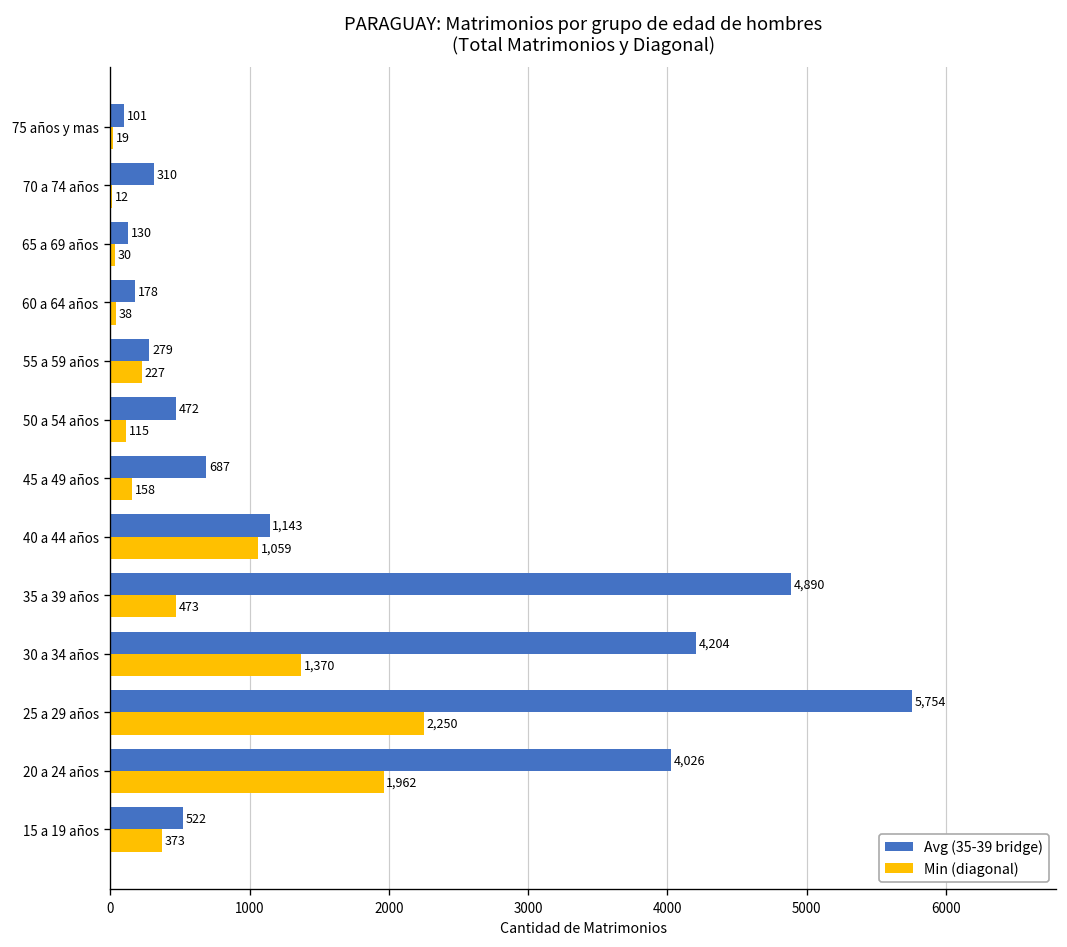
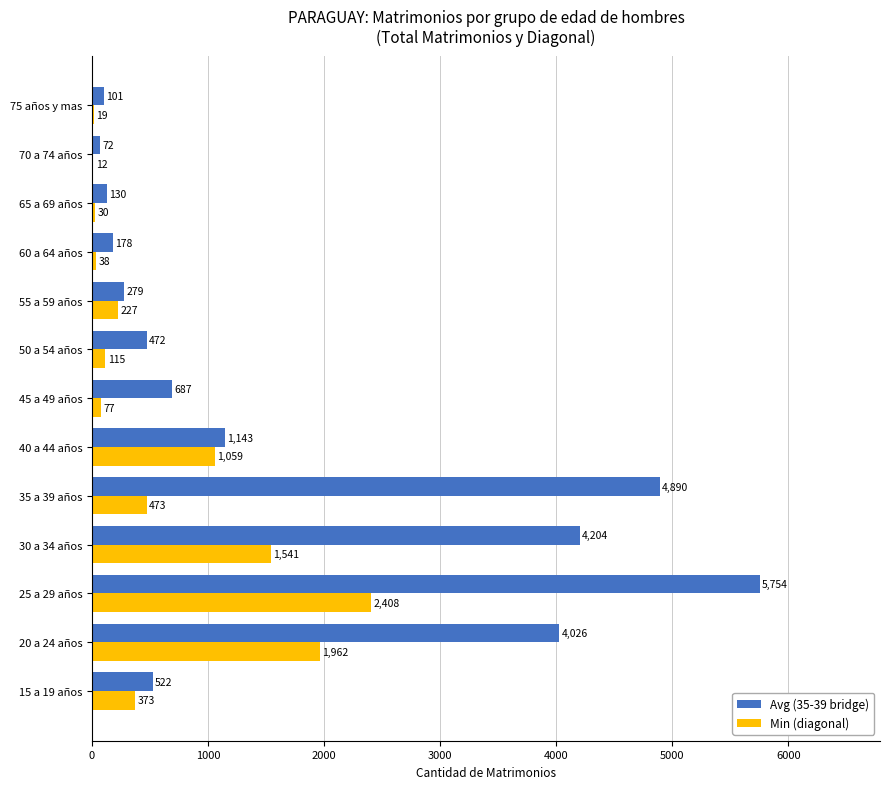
Avg (35-39 bridge), 70 a 74 años: 310 -> 72
Min (diagonal), 45 a 49 años: 158 -> 77
Min (diagonal), 30 a 34 años: 1,370 -> 1,541
Min (diagonal), 25 a 29 años: 2,250 -> 2,408
